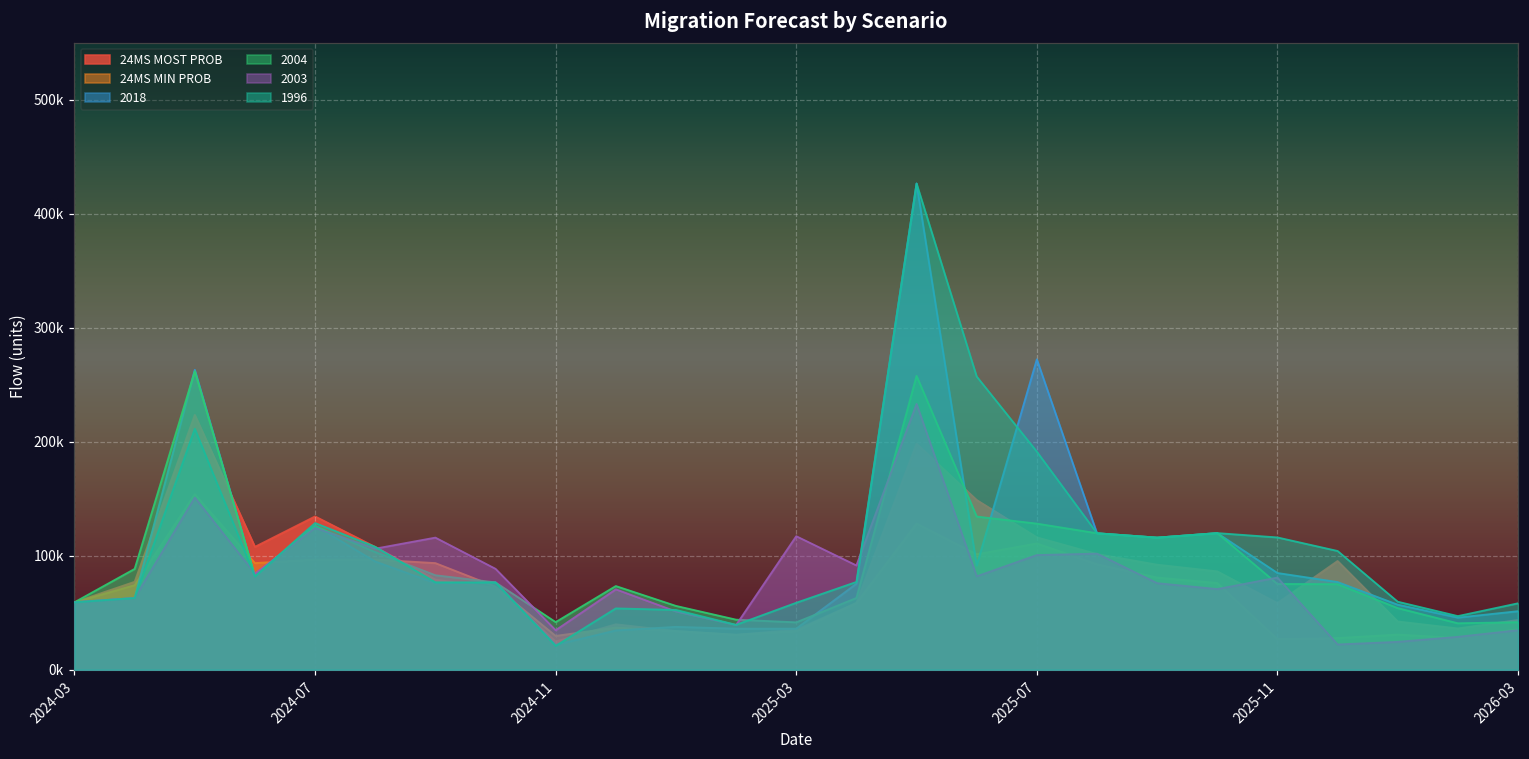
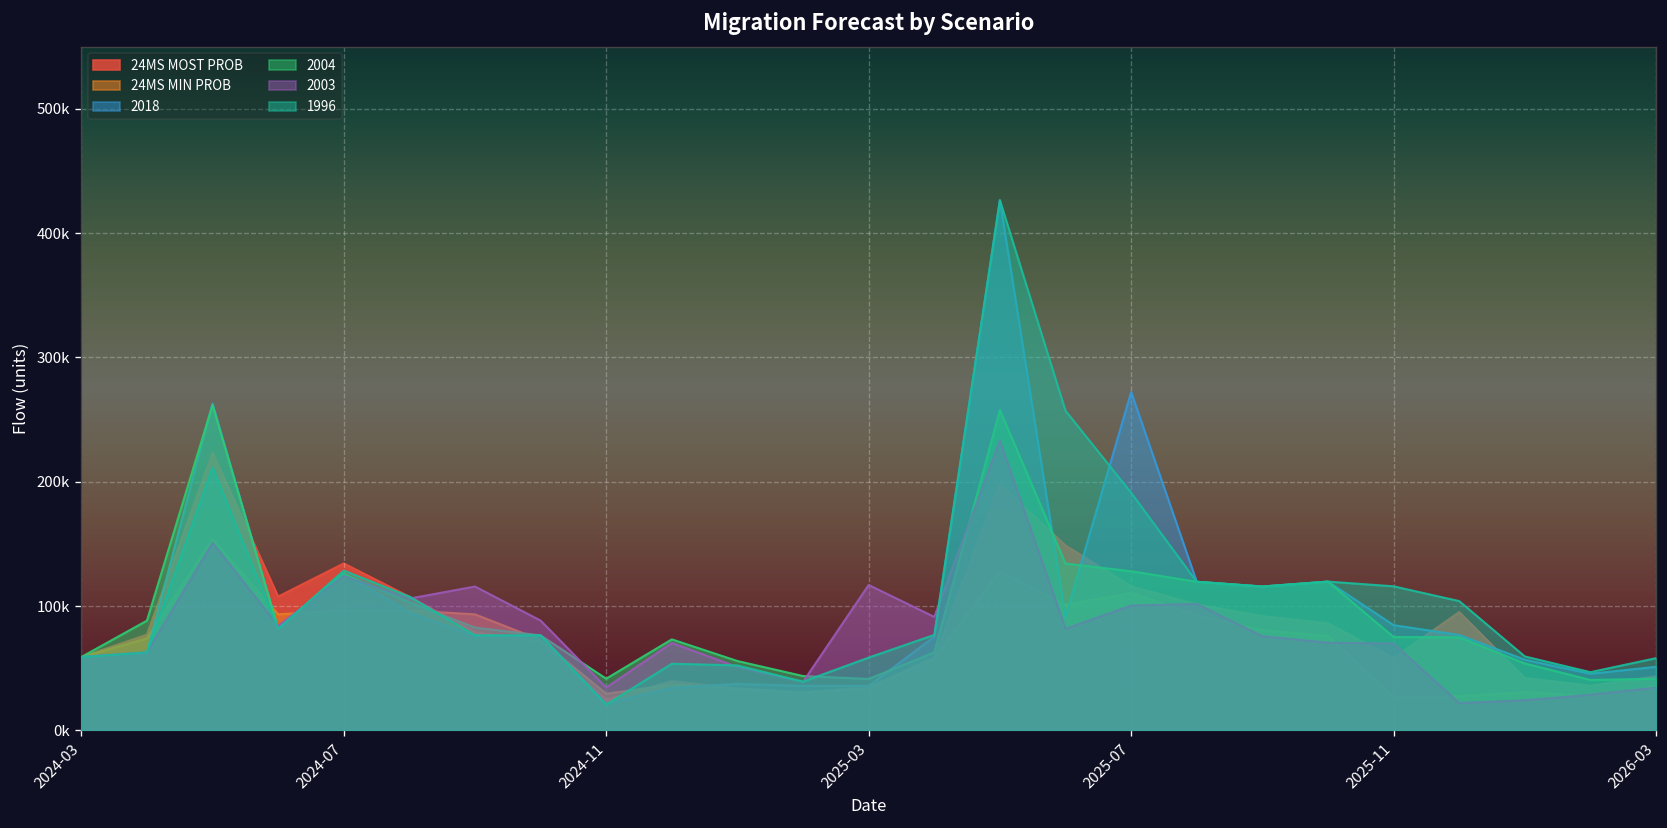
2003, 2025-11: 81000 -> 70000
